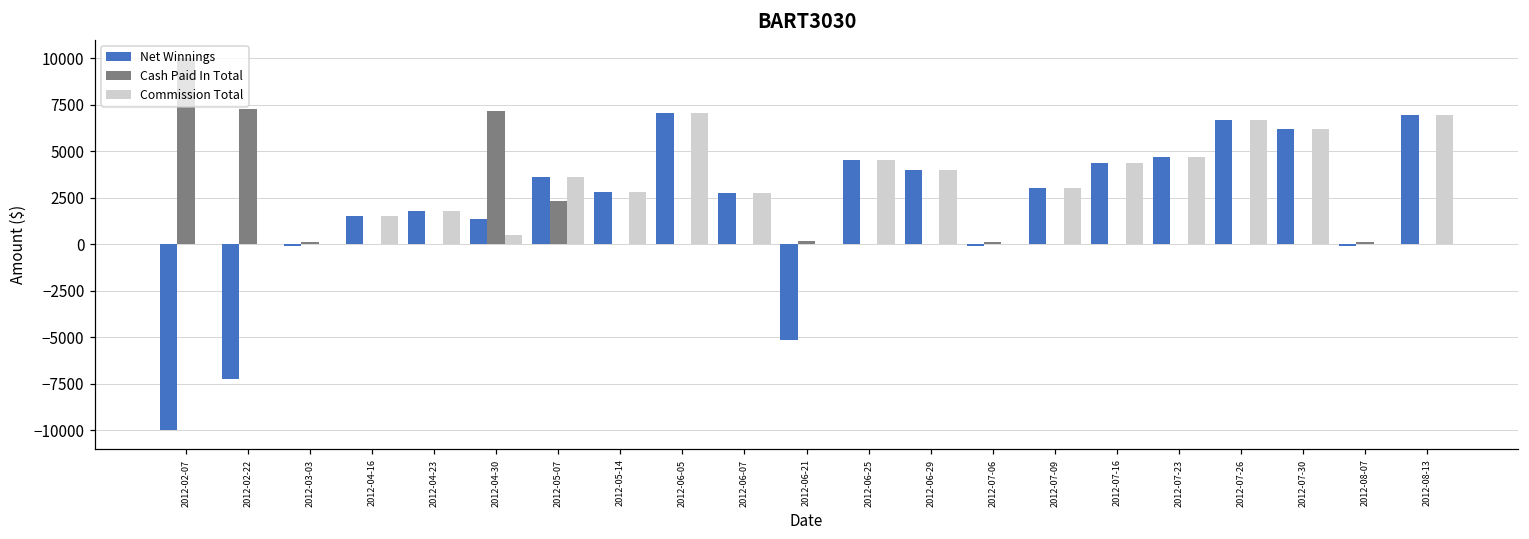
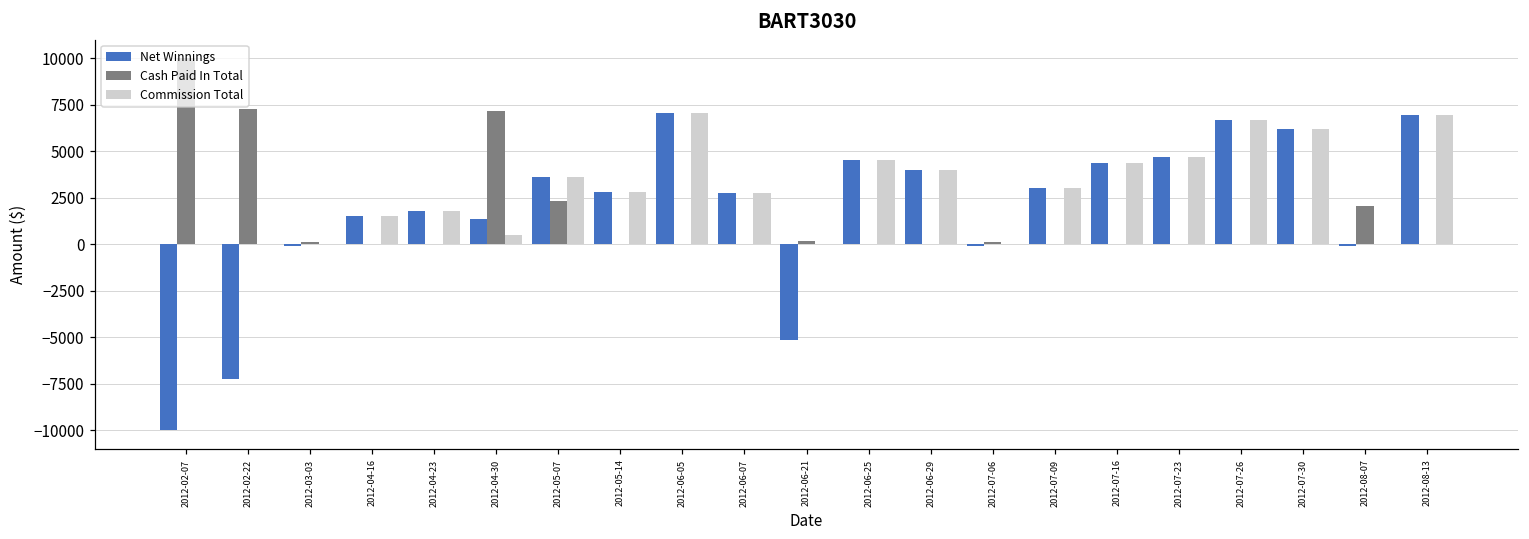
Cash Paid In Total, 2012-08-07: 100 -> 2100
